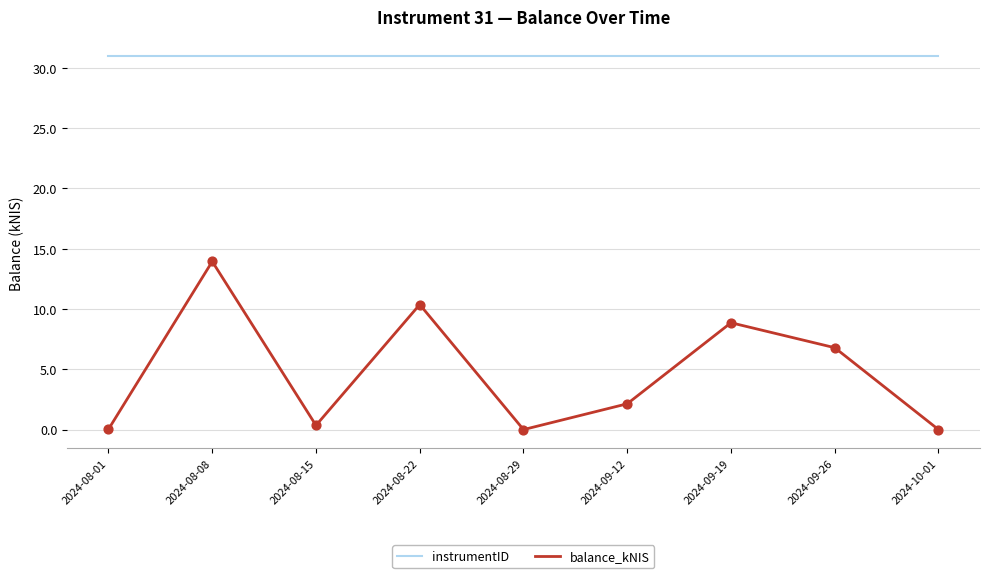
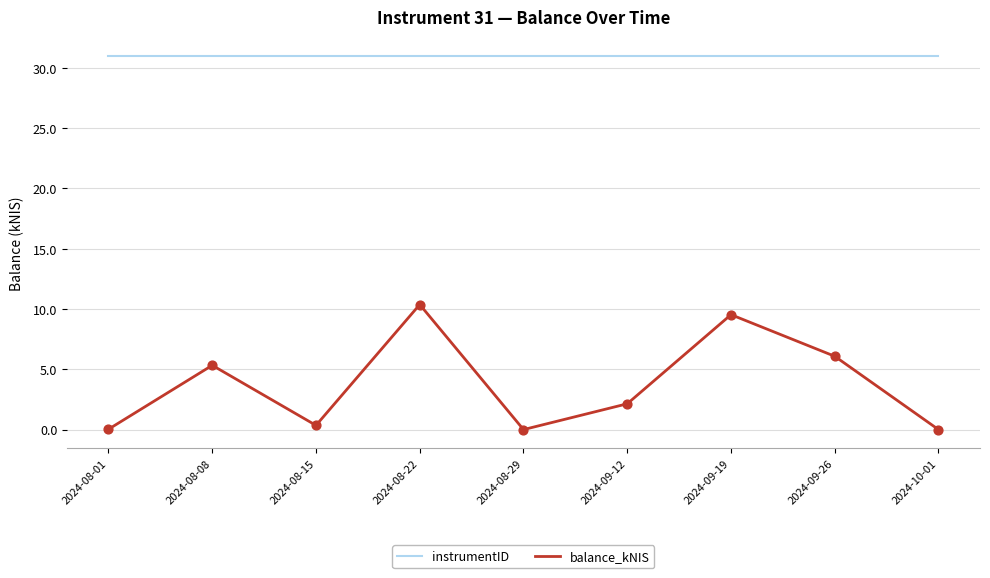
balance_kNIS, 2024-08-08: 13.9 -> 5.3
balance_kNIS, 2024-09-19: 8.9 -> 9.5
balance_kNIS, 2024-09-26: 6.8 -> 6.1
